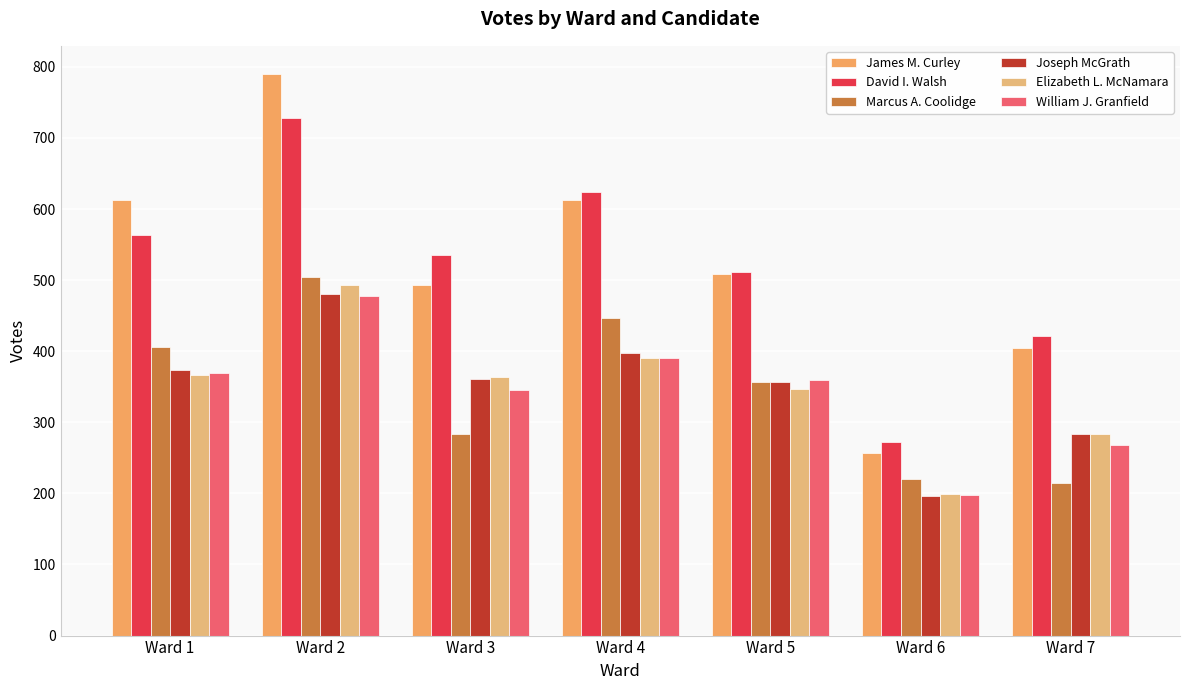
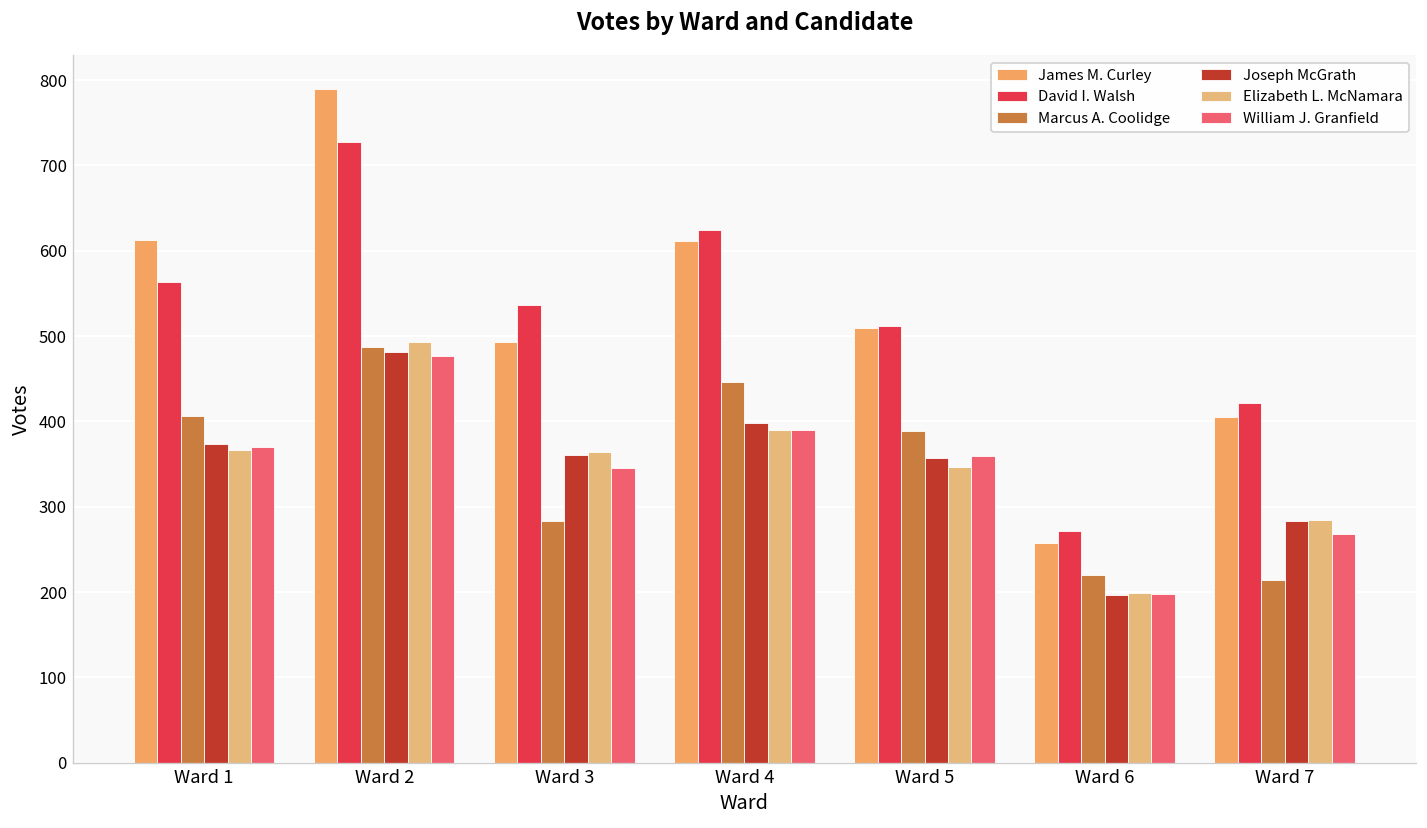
Marcus A. Coolidge, Ward 2: 510 -> 490
Marcus A. Coolidge, Ward 5: 360 -> 390
